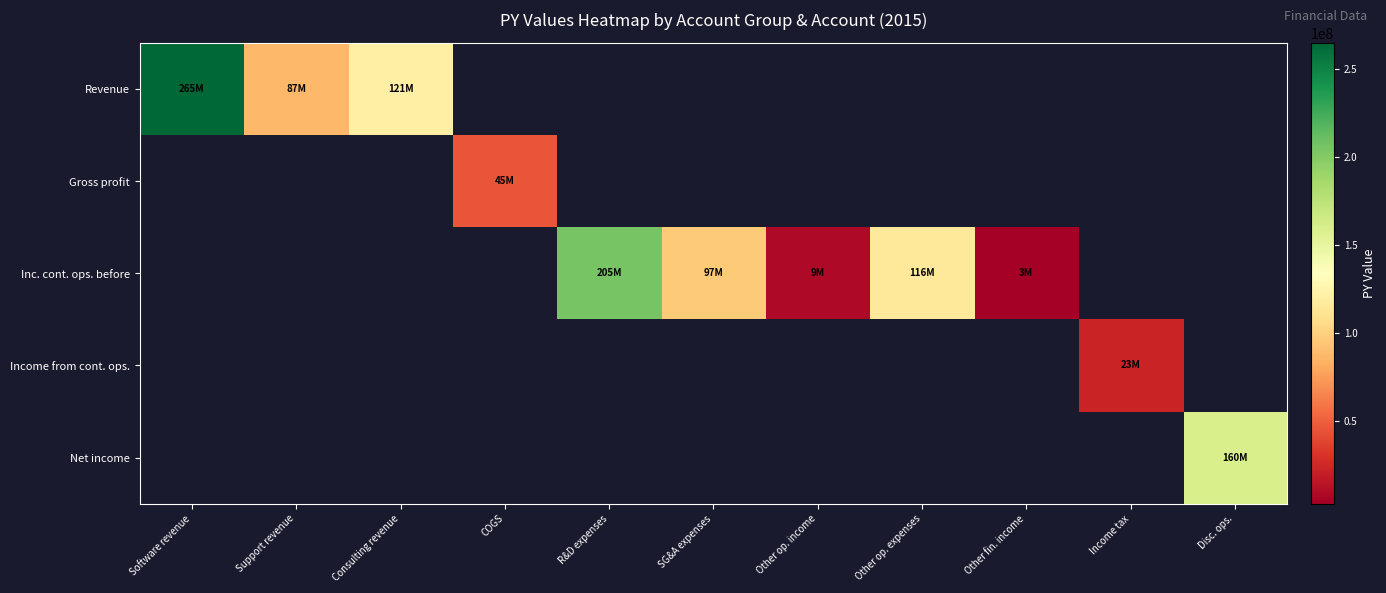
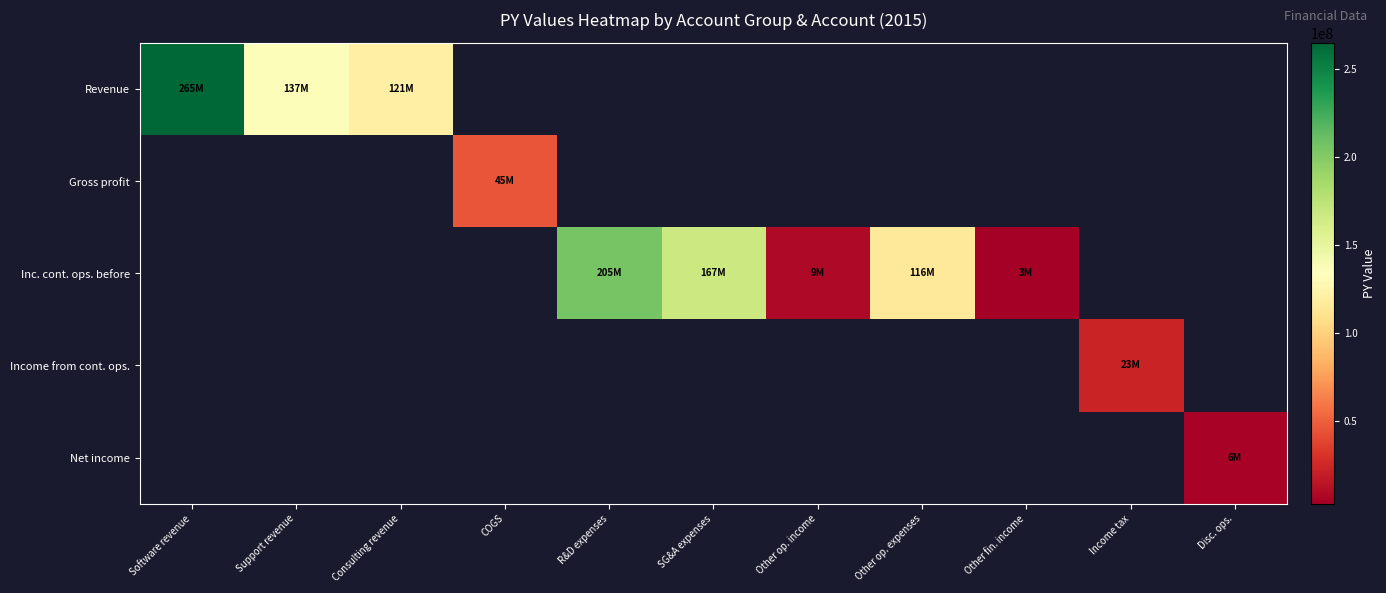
Revenue, Support revenue: 87M -> 137M
Inc. cont. ops. before, SG&A expenses: 97M -> 167M
Net income, Disc. ops.: 160M -> 6M
